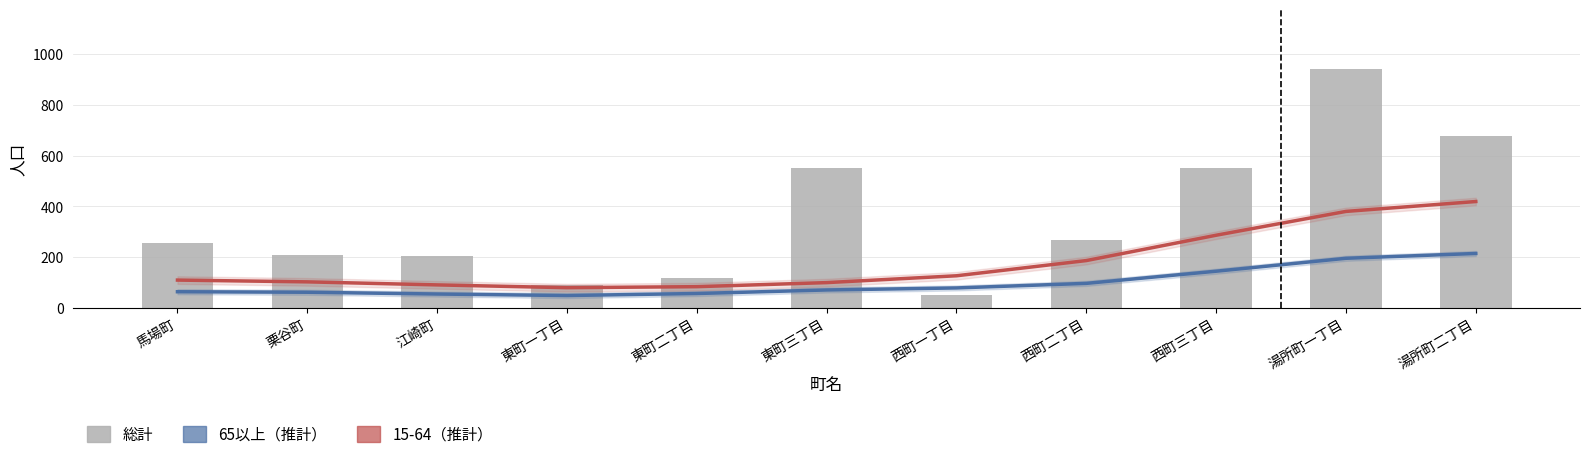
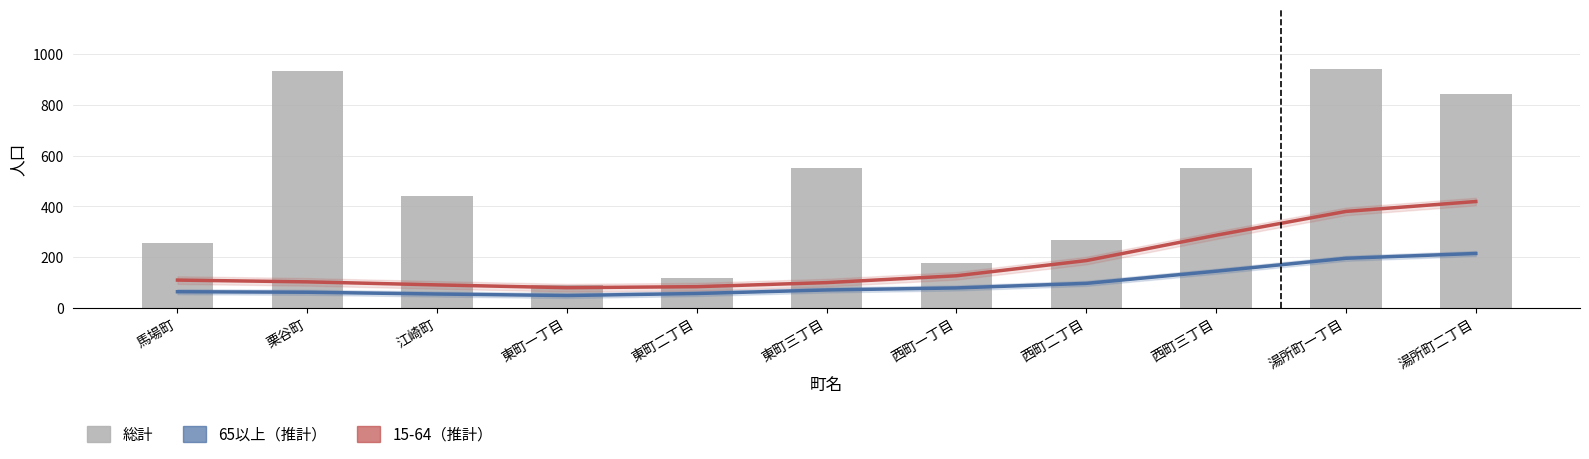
総計, 栗谷町: 210 -> 930
総計, 江崎町: 200 -> 440
総計, 西町一丁目: 50 -> 180
総計, 湯所町二丁目: 680 -> 840
